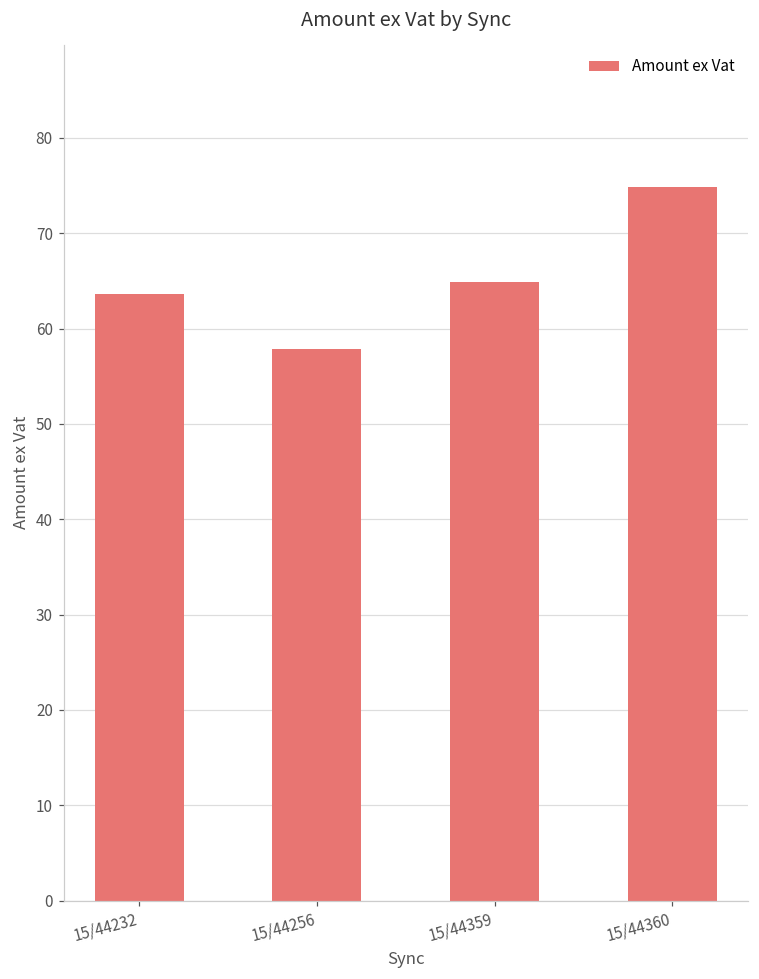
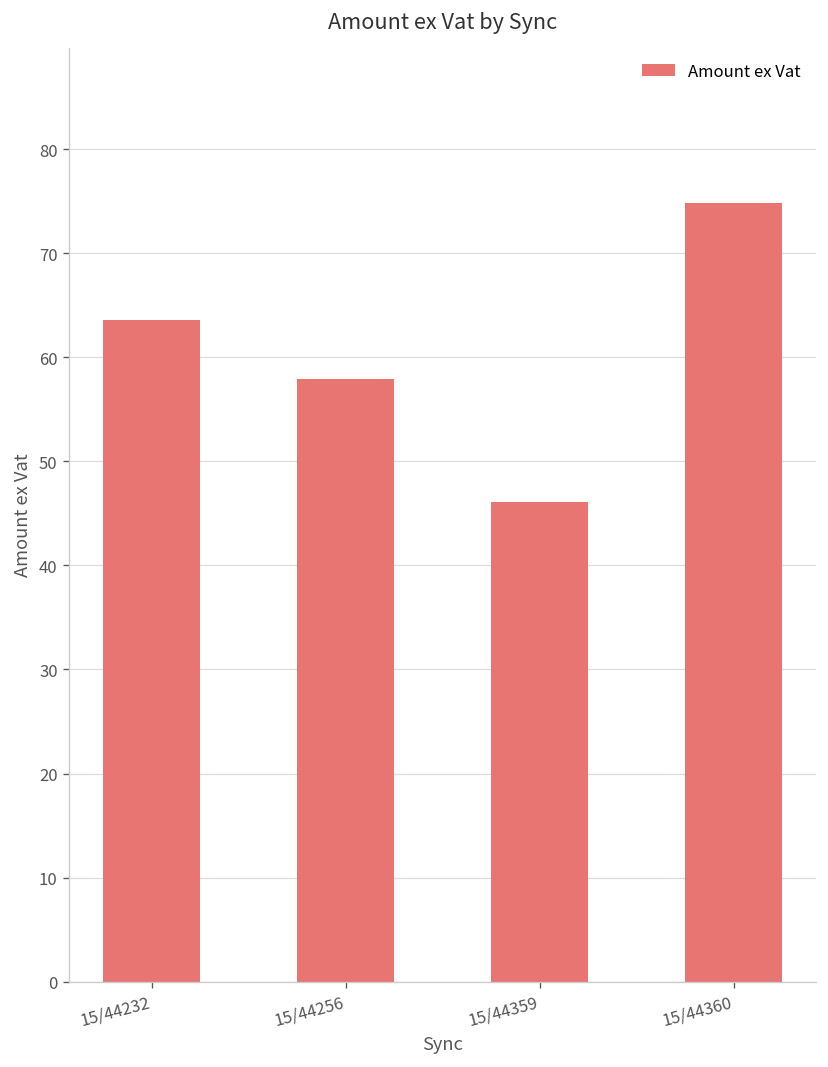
15/44359: 65 -> 46
